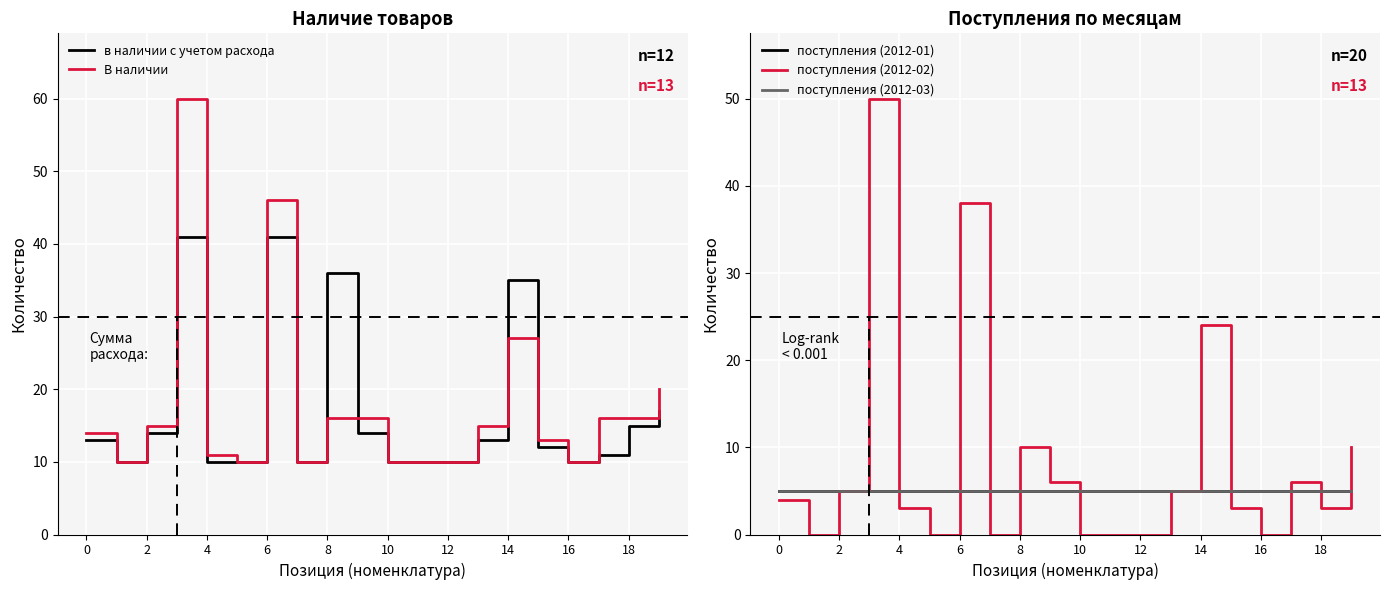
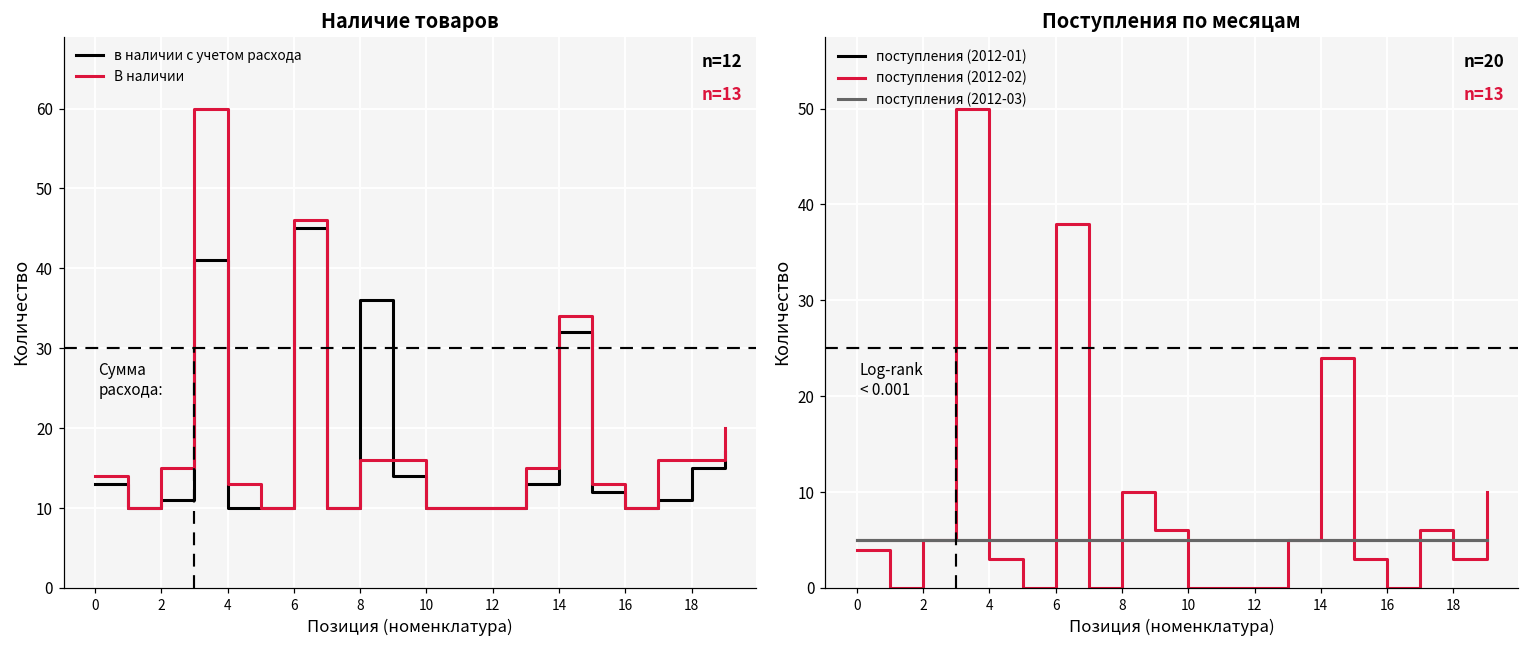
Наличие товаров, в наличии с учетом расхода, 2: 14 -> 11
Наличие товаров, В наличии, 4: 11 -> 13
Наличие товаров, в наличии с учетом расхода, 6: 41 -> 45
Наличие товаров, в наличии с учетом расхода, 14: 35 -> 32
Наличие товаров, В наличии, 14: 27 -> 34
